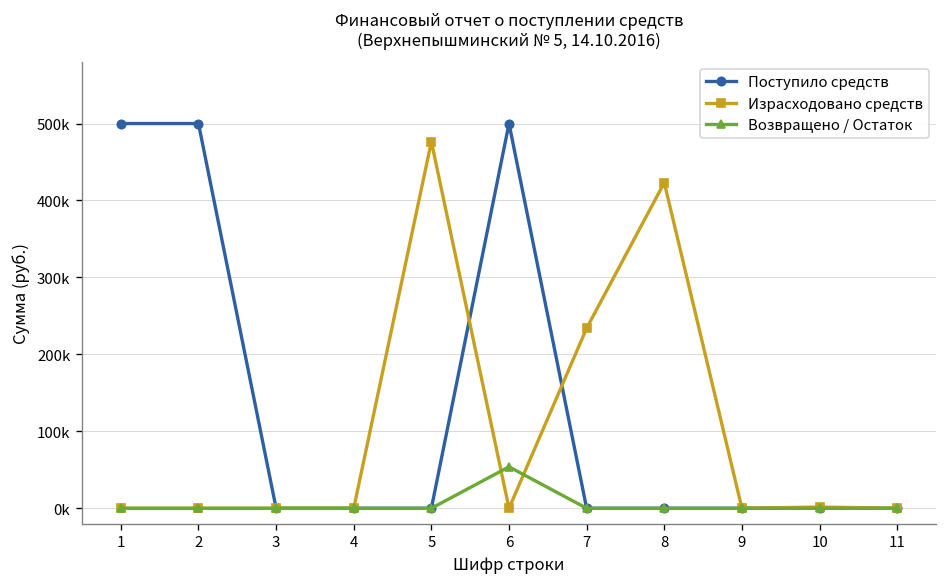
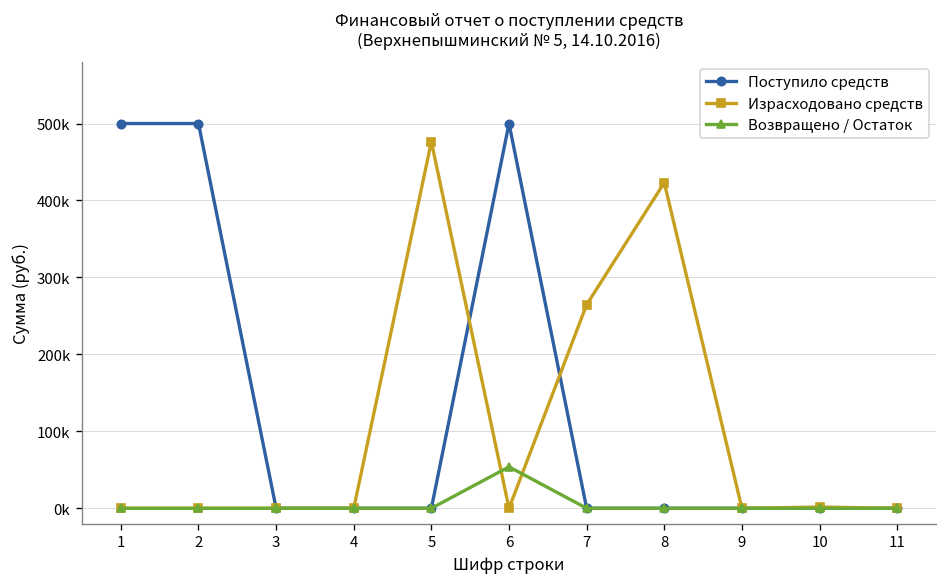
Израсходовано средств, 7: 230000 -> 260000
